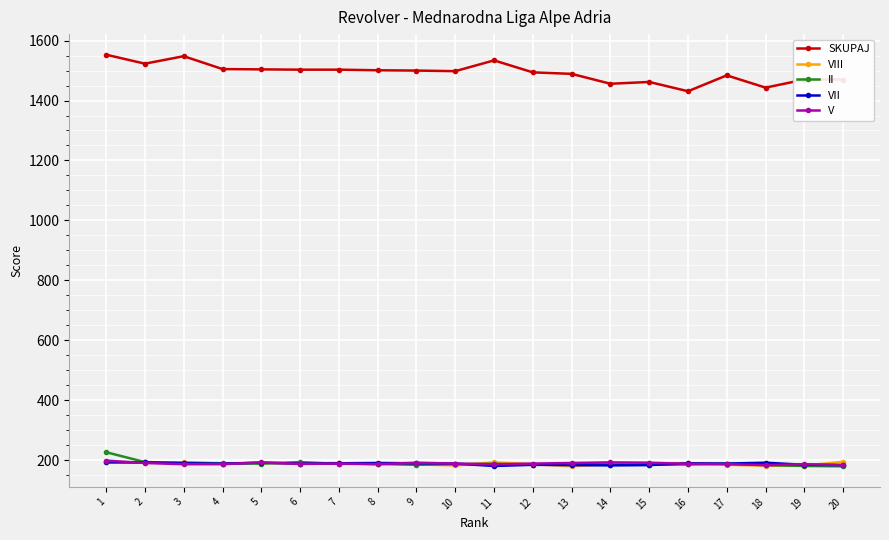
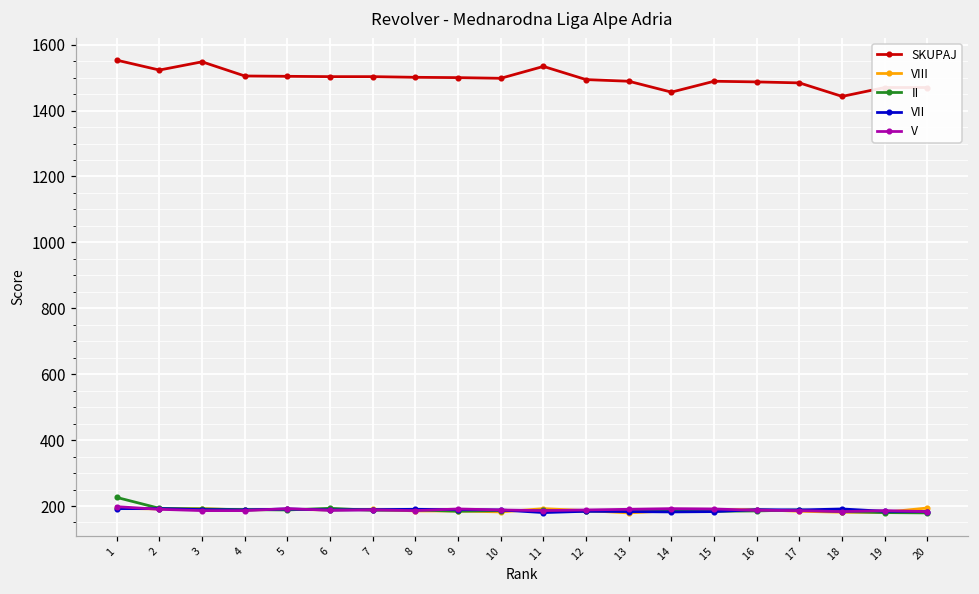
SKUPAJ, 15: 1460 -> 1490
SKUPAJ, 16: 1430 -> 1490
